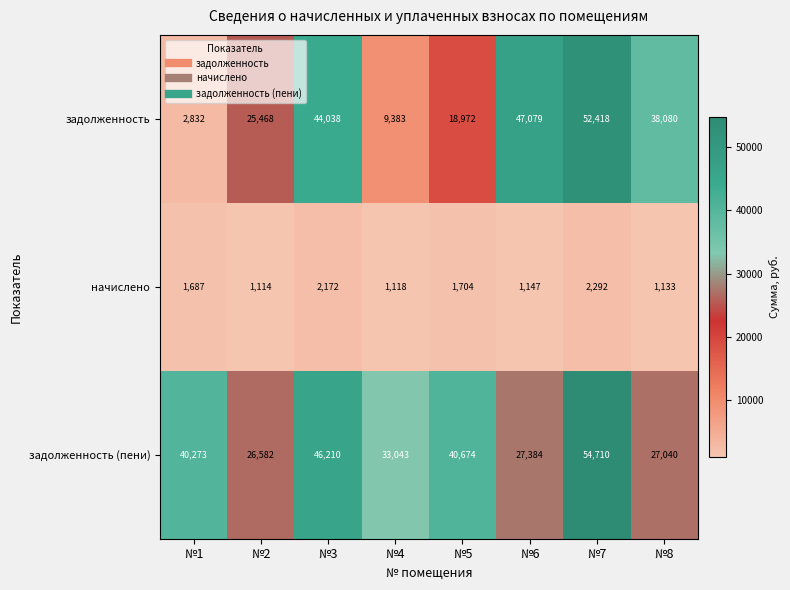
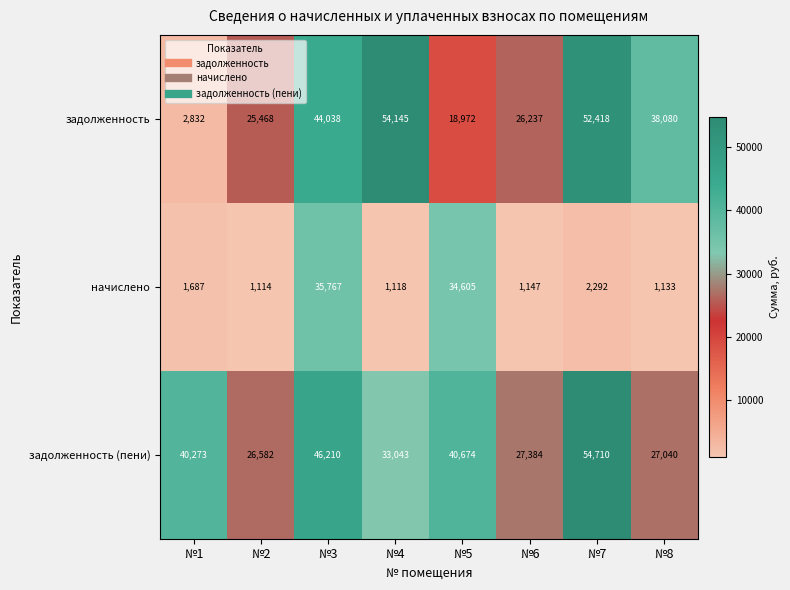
задолженность, №4: 9,383 -> 54,145
задолженность, №6: 47,079 -> 26,237
начислено, №3: 2,172 -> 35,767
начислено, №5: 1,704 -> 34,605
